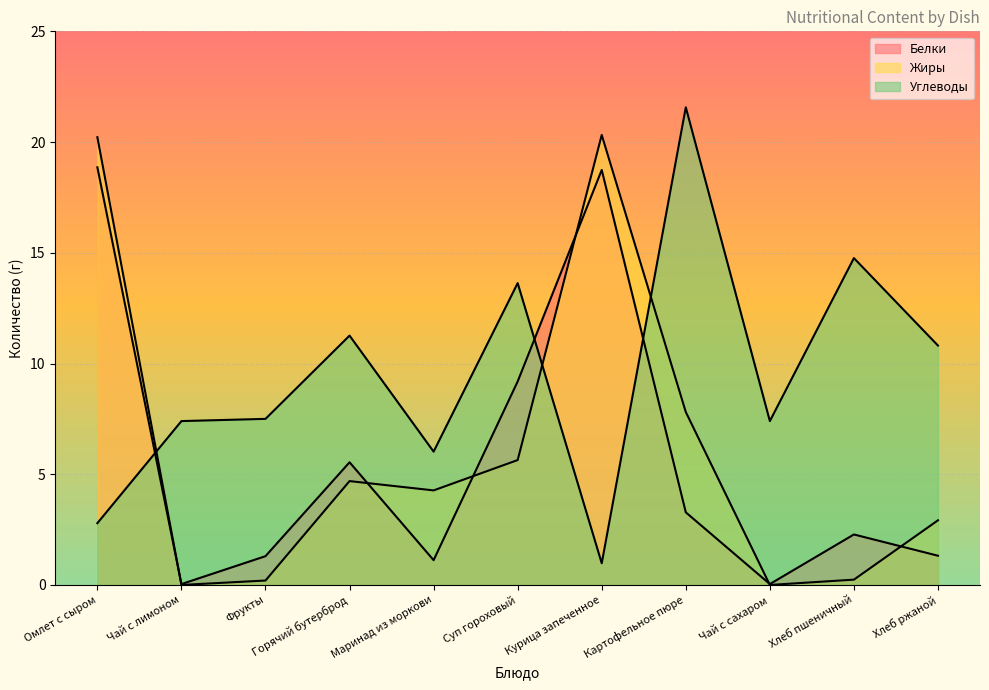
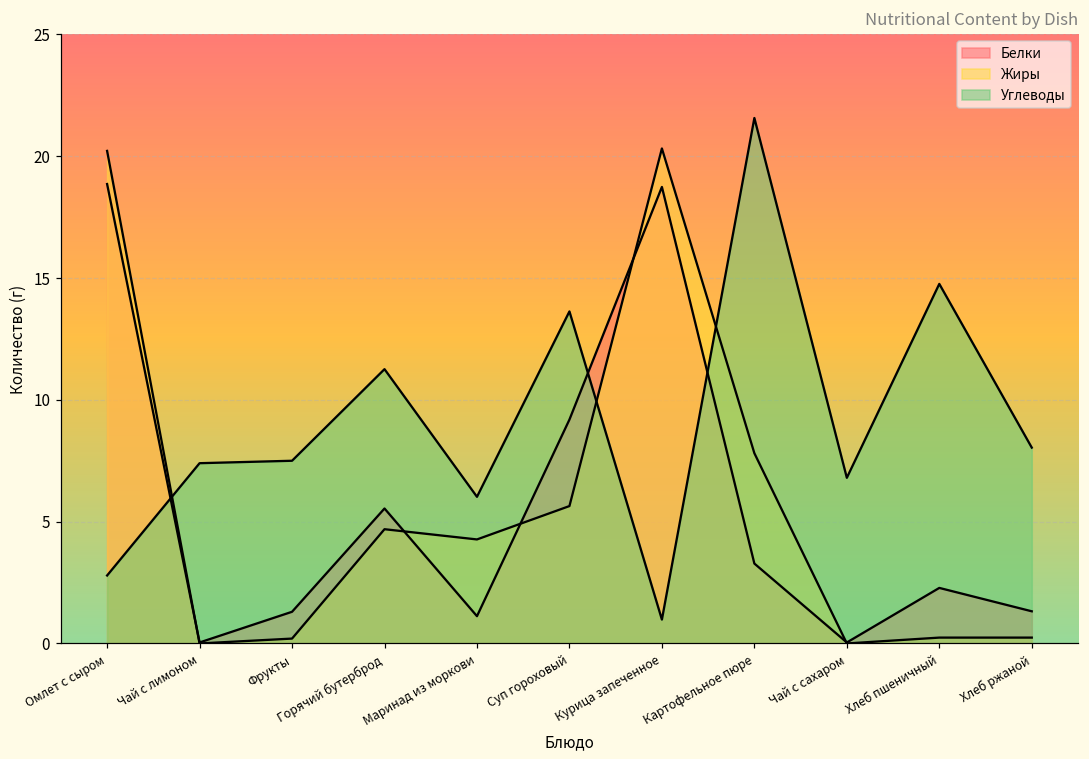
Углеводы, Чай с сахаром: 7.4 -> 6.8
Жиры, Хлеб ржаной: 2.9 -> 0.2
Углеводы, Хлеб ржаной: 10.8 -> 8.0
